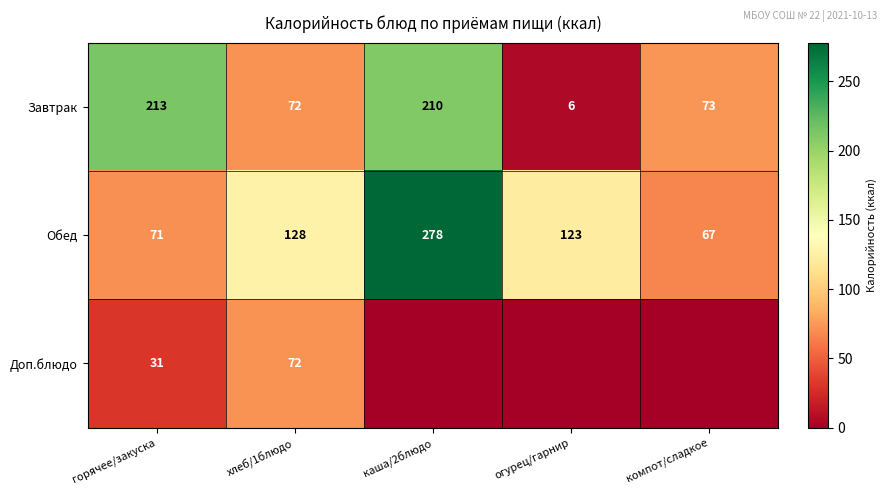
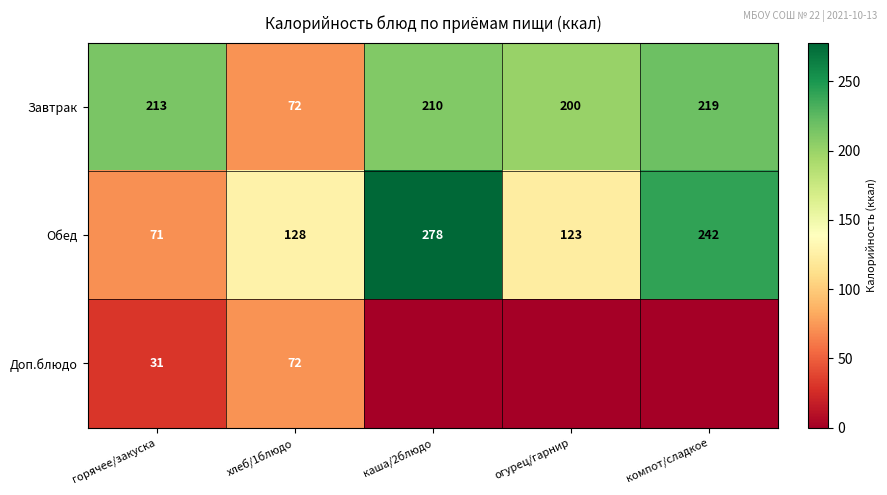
Завтрак, огурец/гарнир: 6 -> 200
Завтрак, компот/сладкое: 73 -> 219
Обед, компот/сладкое: 67 -> 242
